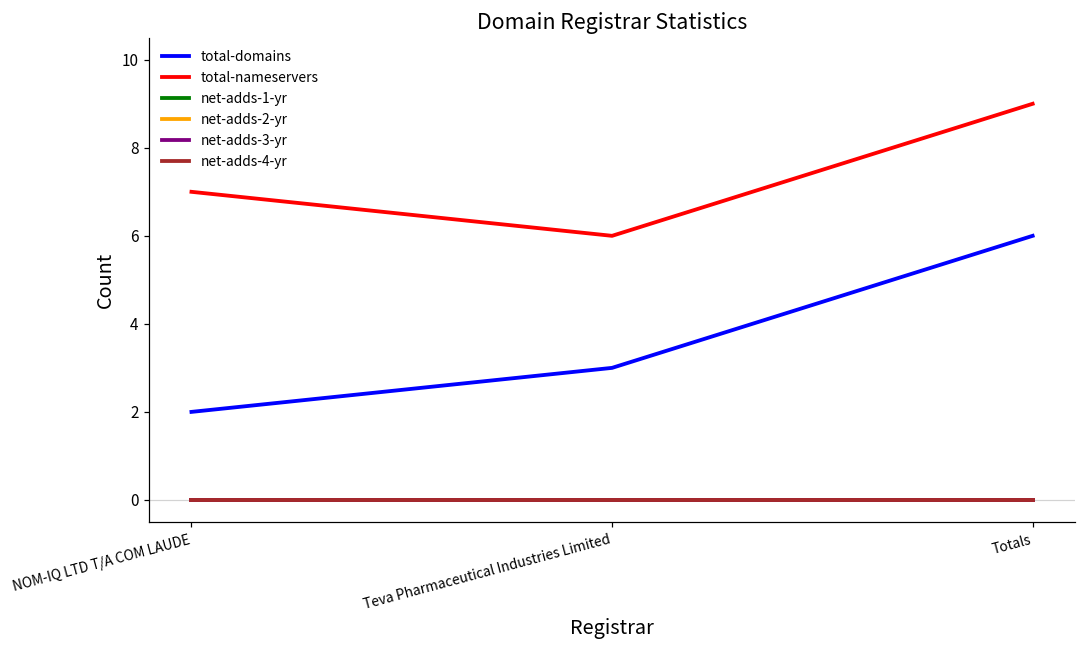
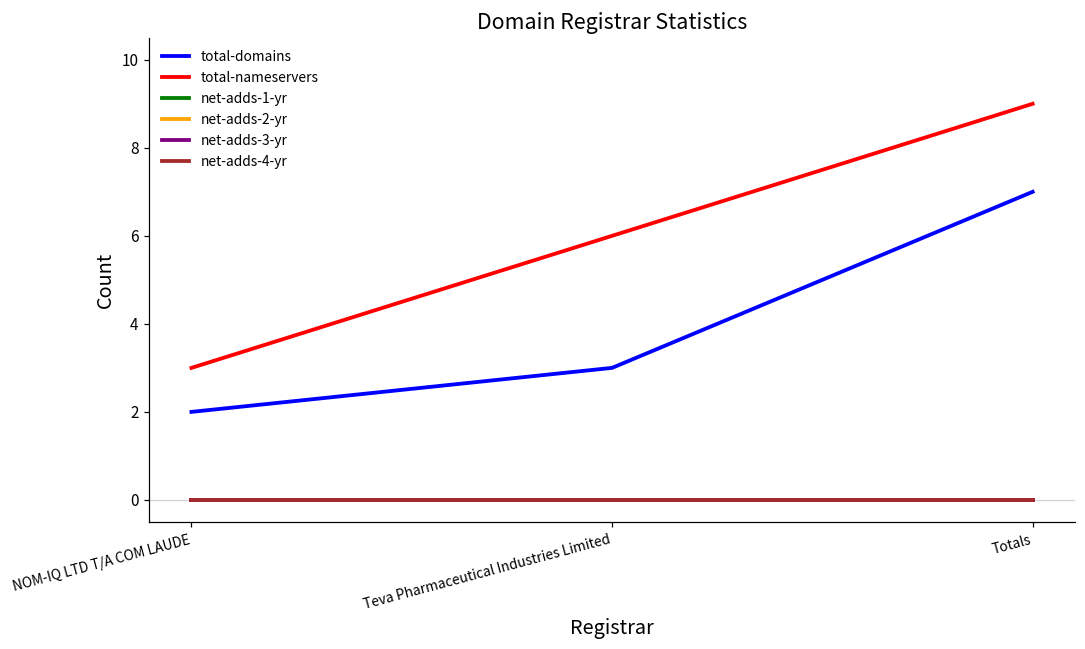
total-nameservers, NOM-IQ LTD T/A COM LAUDE: 7 -> 3
total-domains, Totals: 6 -> 7
